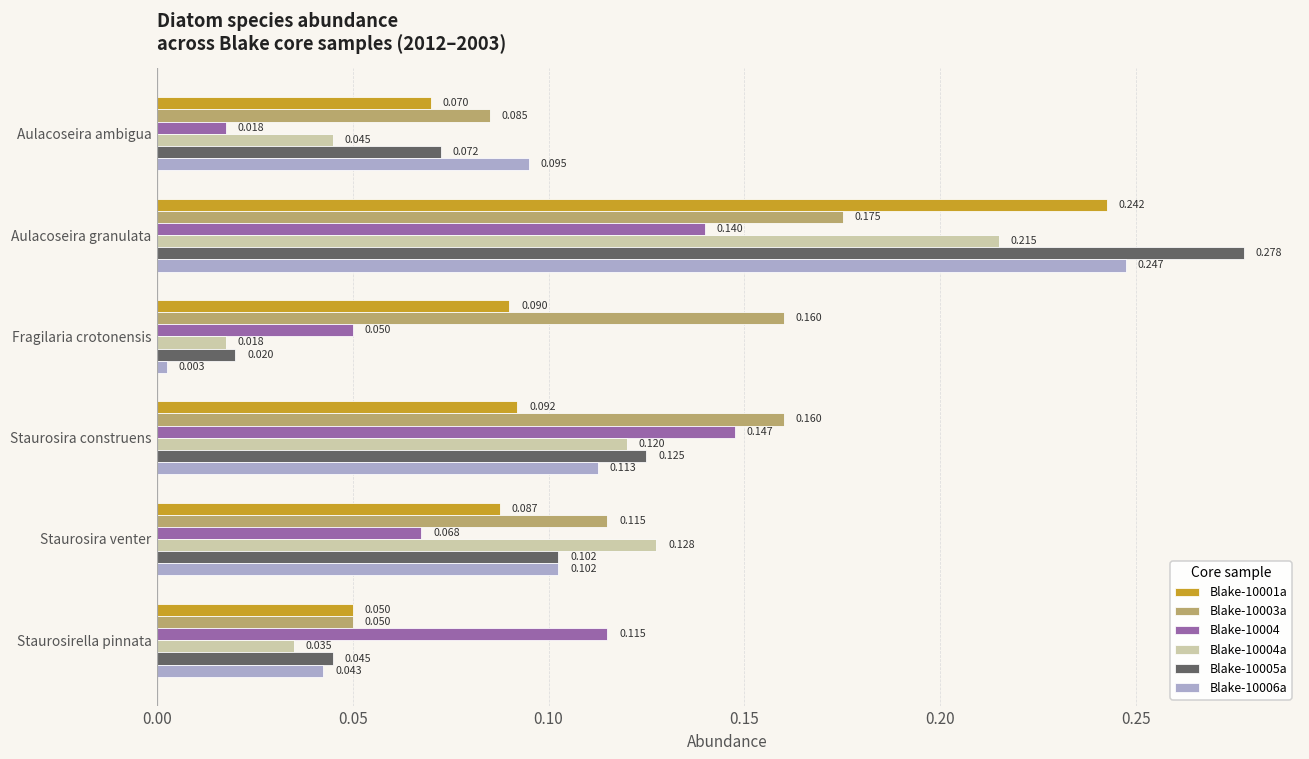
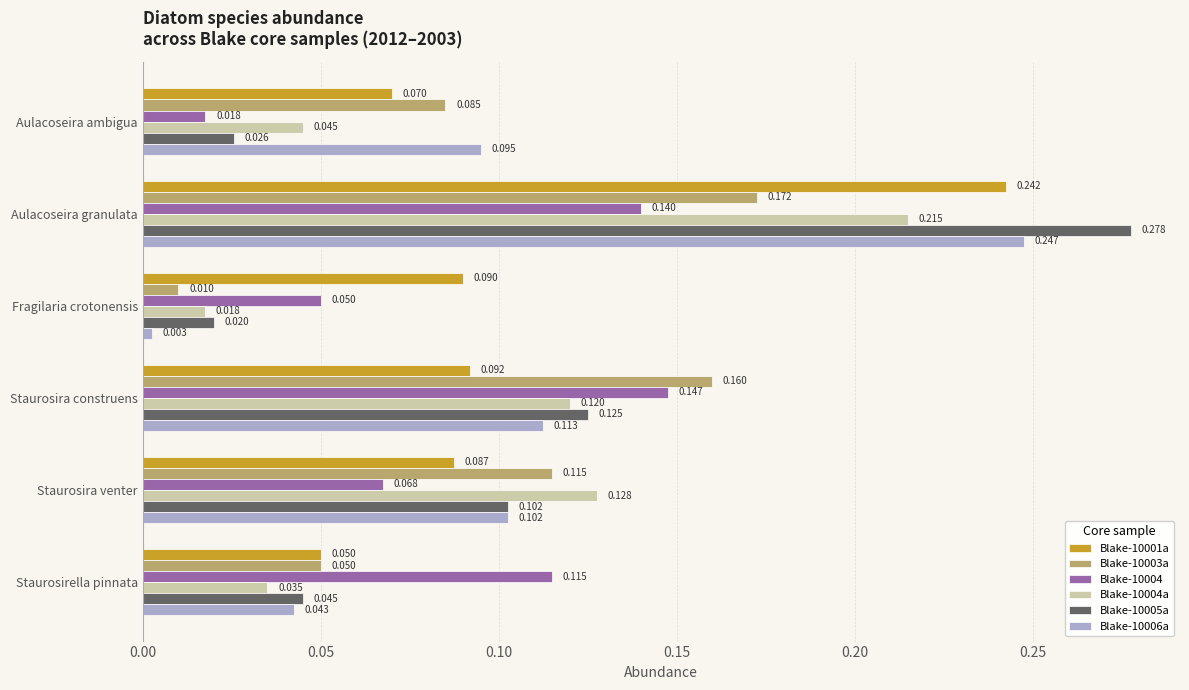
Blake-10005a, Aulacoseira ambigua: 0.072 -> 0.026
Blake-10003a, Aulacoseira granulata: 0.175 -> 0.172
Blake-10003a, Fragilaria crotonensis: 0.160 -> 0.010
